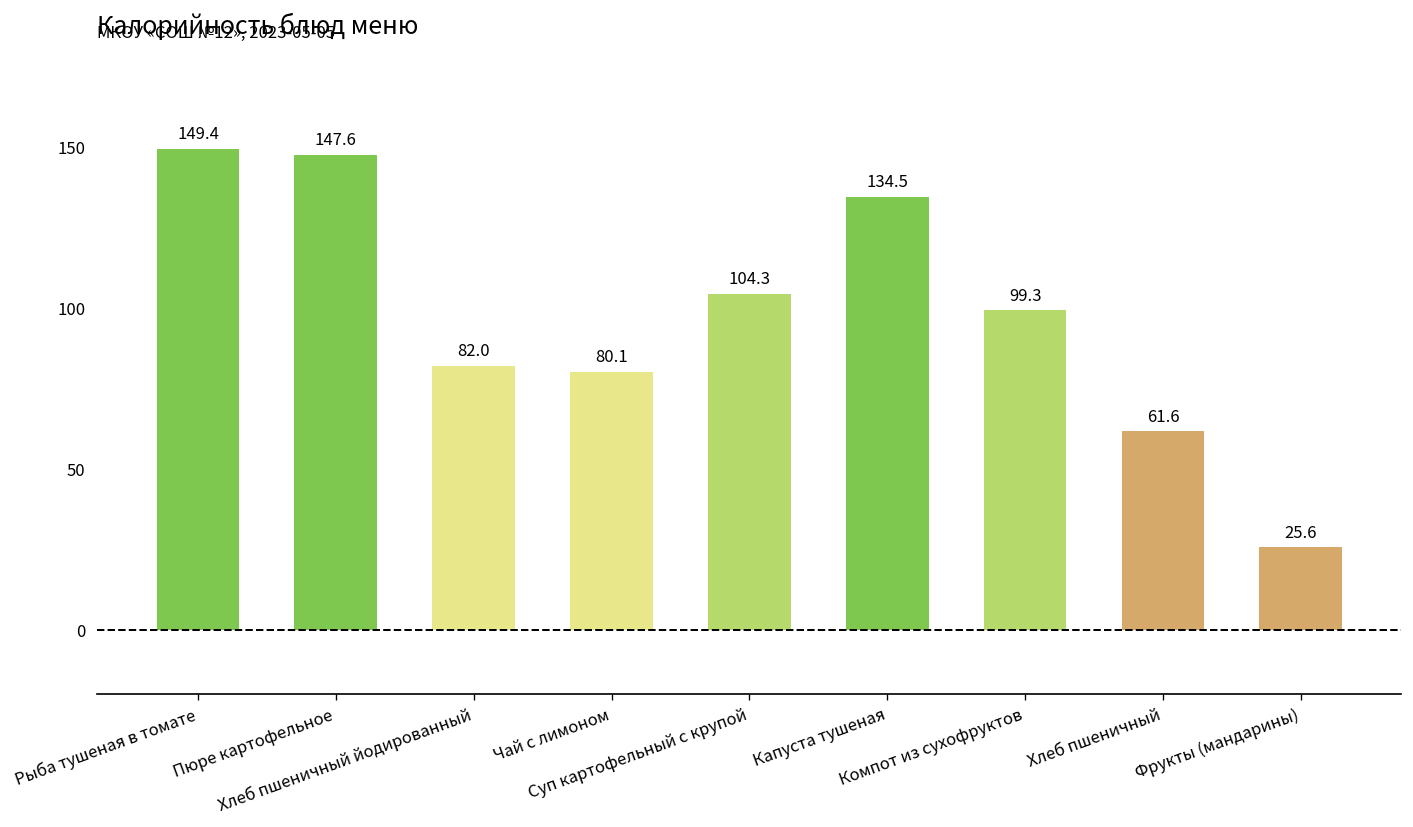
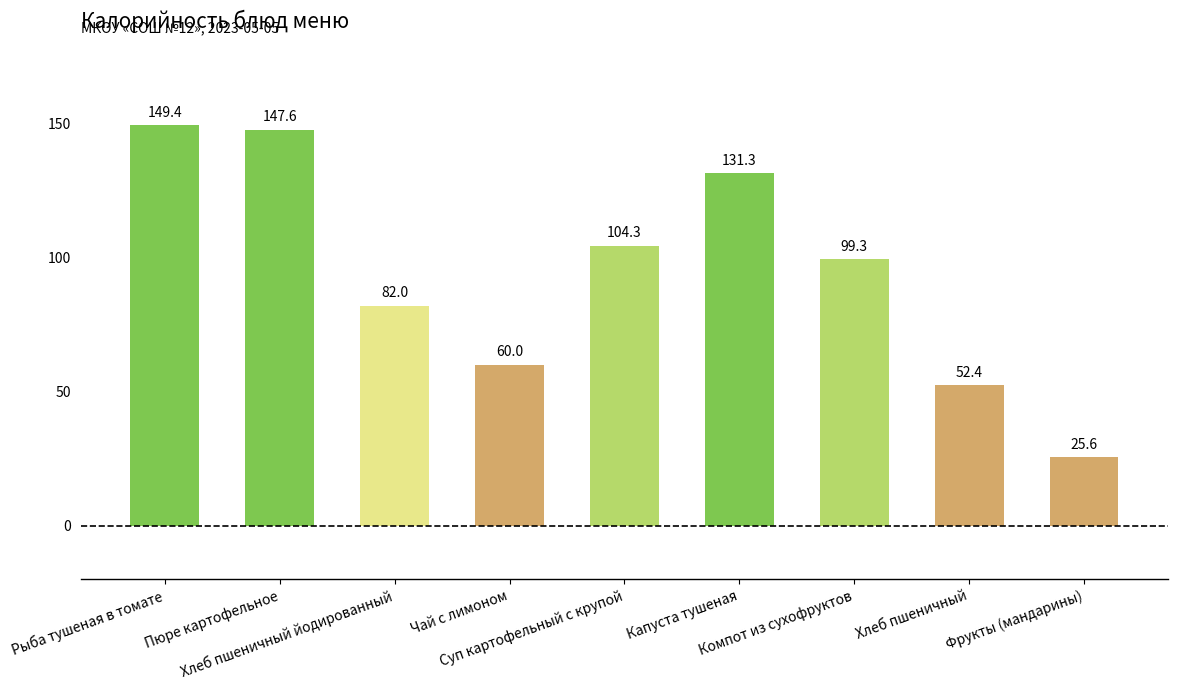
Чай с лимоном: 80.1 -> 60.0
Капуста тушеная: 134.5 -> 131.3
Хлеб пшеничный: 61.6 -> 52.4
